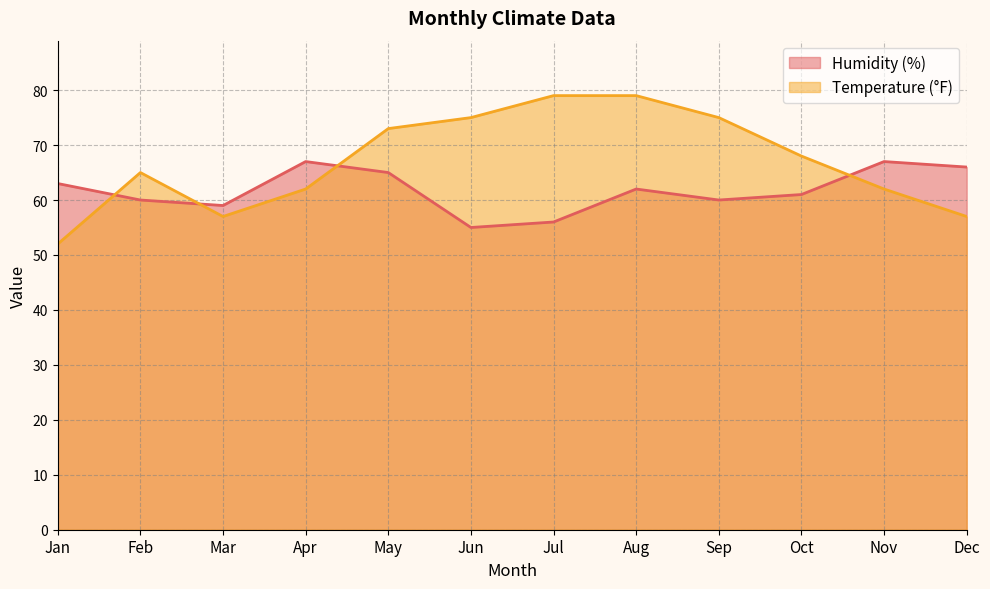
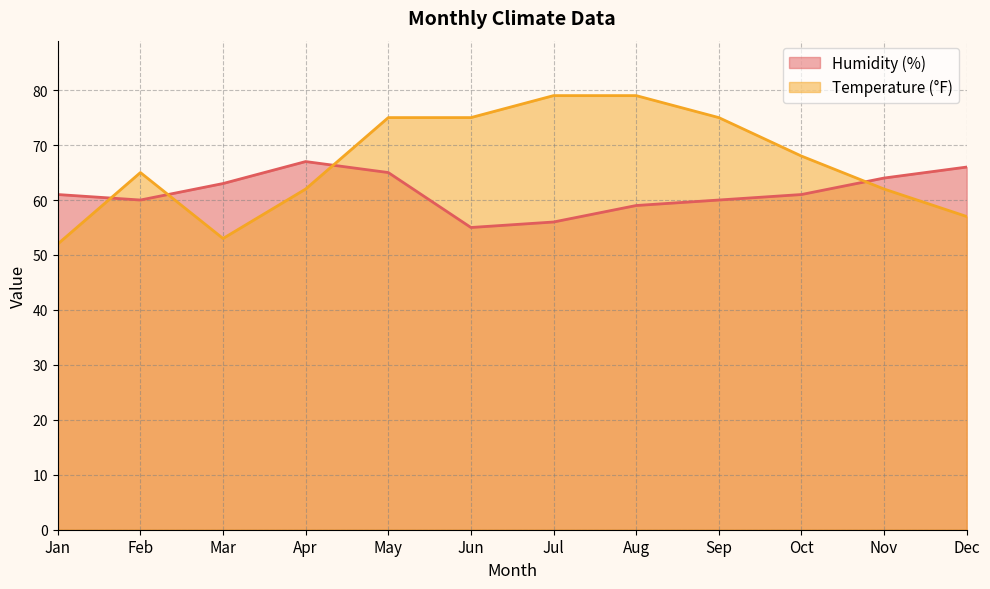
Humidity (%), Jan: 63 -> 61
Humidity (%), Mar: 59 -> 63
Temperature (°F), Mar: 57 -> 53
Temperature (°F), May: 73 -> 75
Humidity (%), Aug: 62 -> 59
Humidity (%), Nov: 67 -> 64
